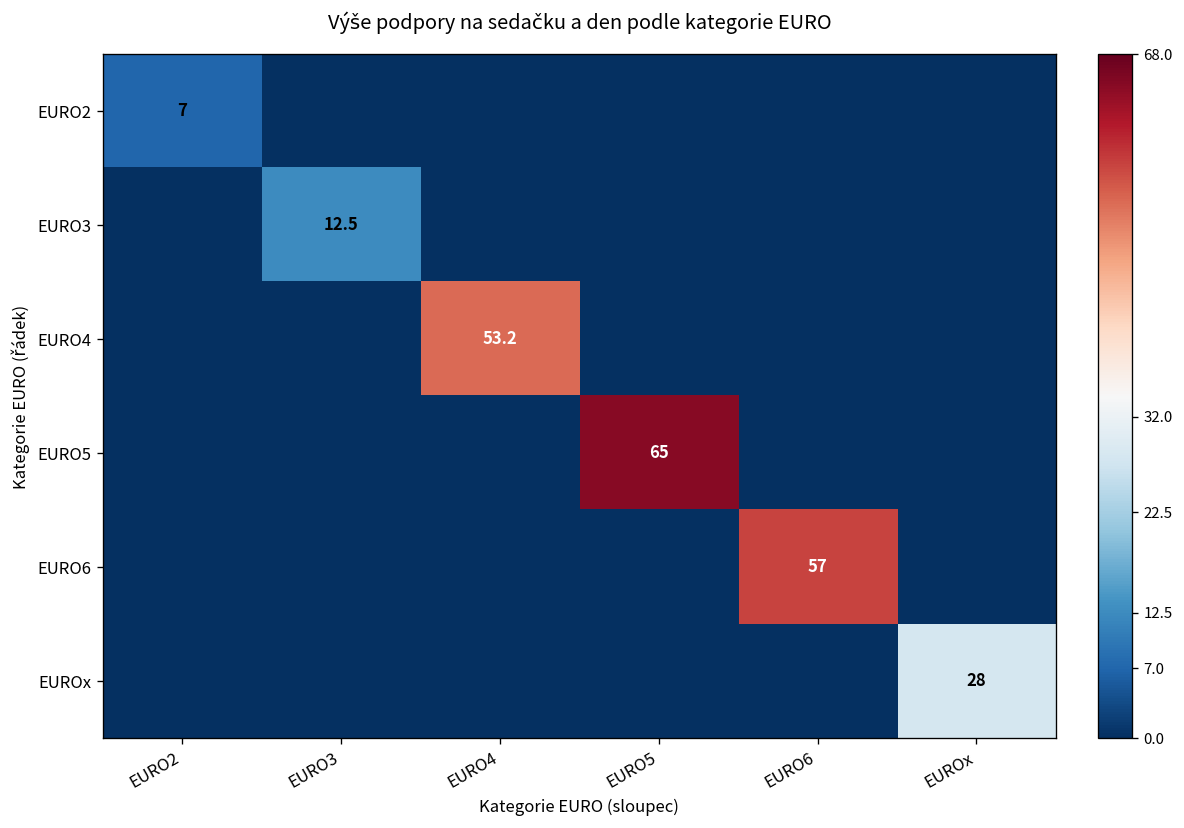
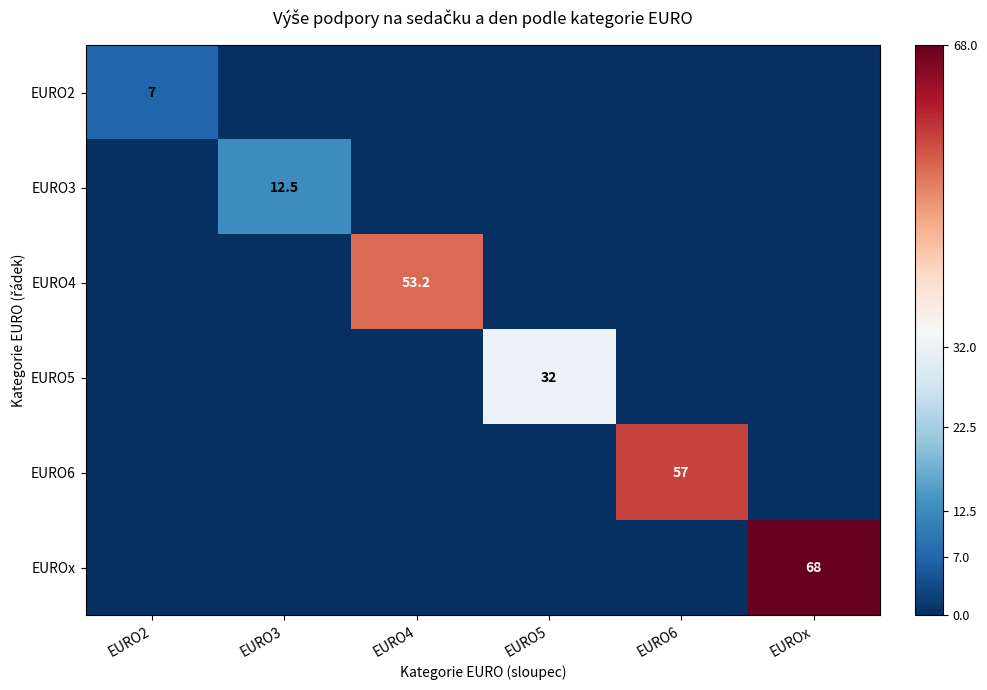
EURO5, EURO5: 65 -> 32
EUROx, EUROx: 28 -> 68
